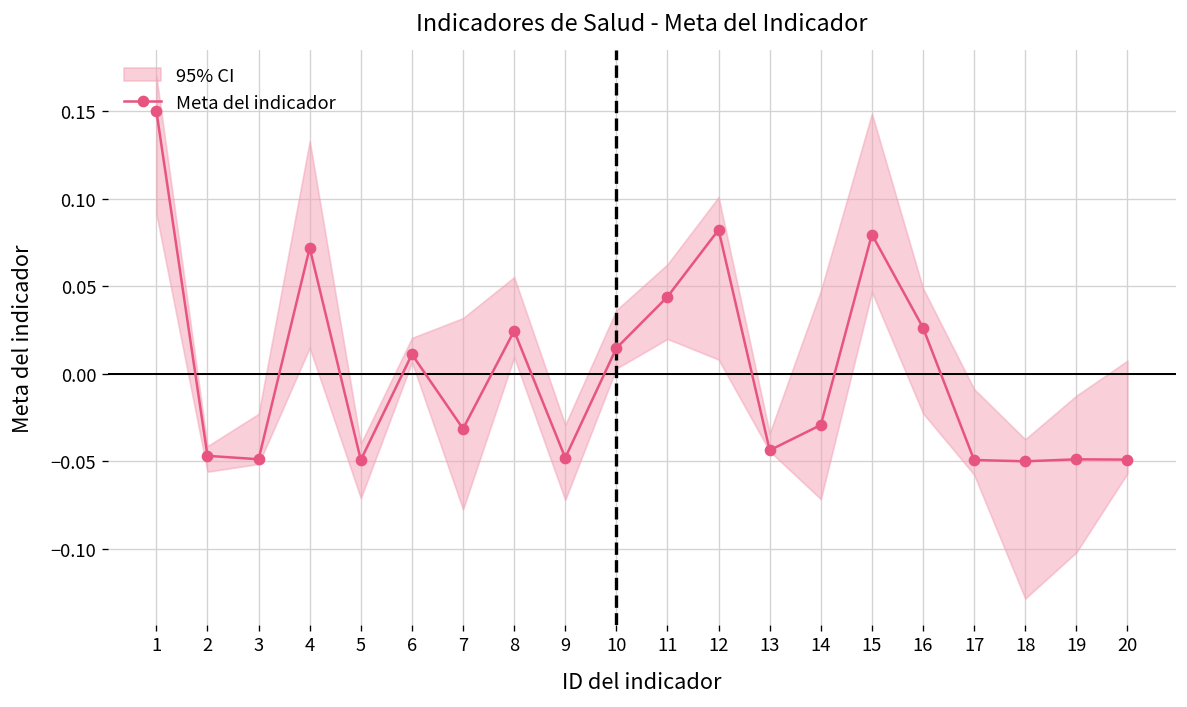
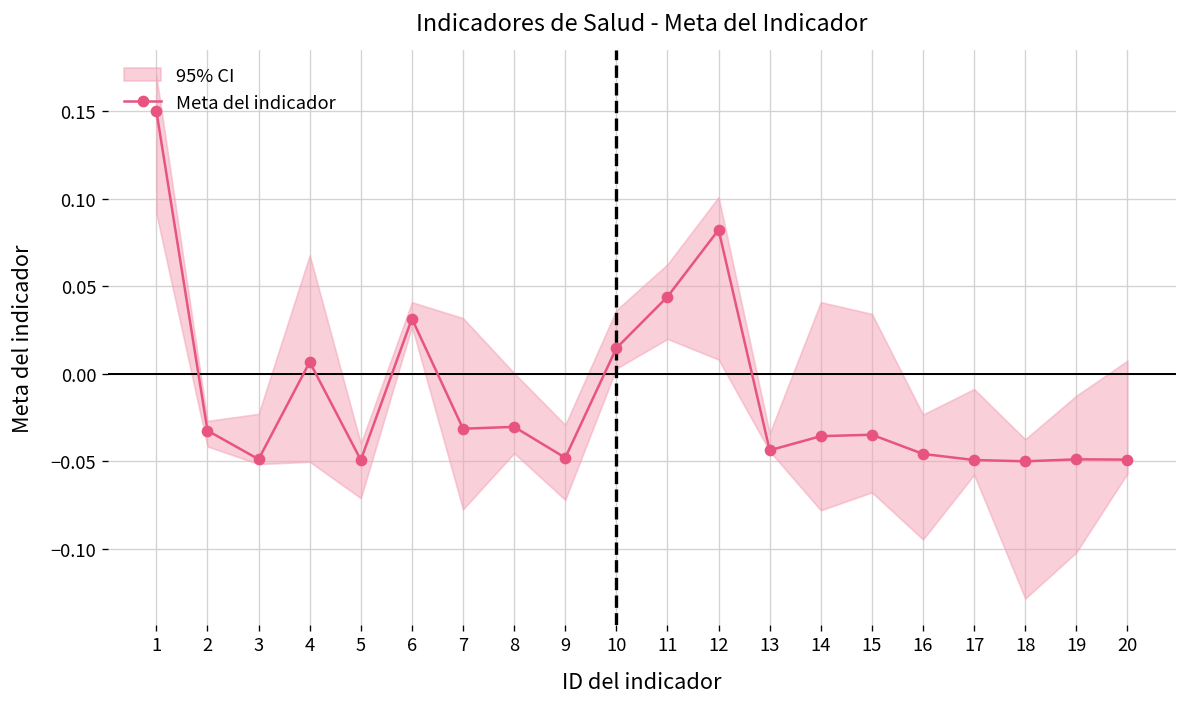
Meta del indicador, 2: -0.047 -> -0.032
Meta del indicador, 4: 0.072 -> 0.007
Meta del indicador, 6: 0.011 -> 0.031
Meta del indicador, 8: 0.024 -> -0.030
Meta del indicador, 14: -0.029 -> -0.036
Meta del indicador, 15: 0.080 -> -0.035
Meta del indicador, 16: 0.026 -> -0.046
